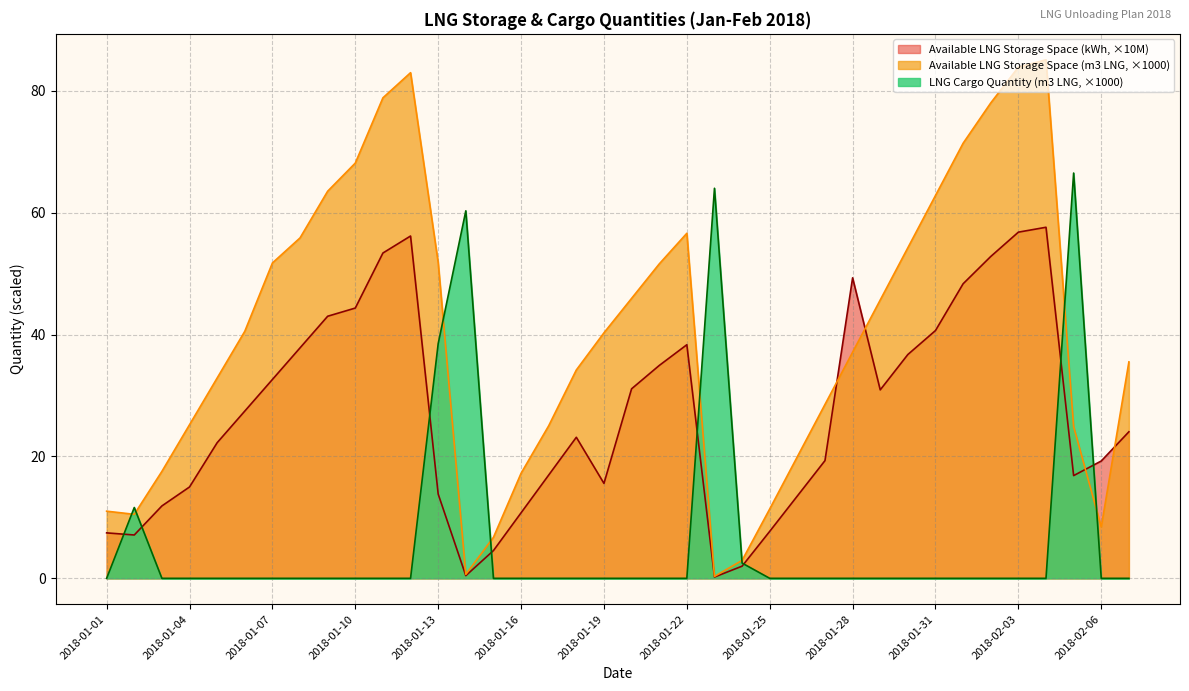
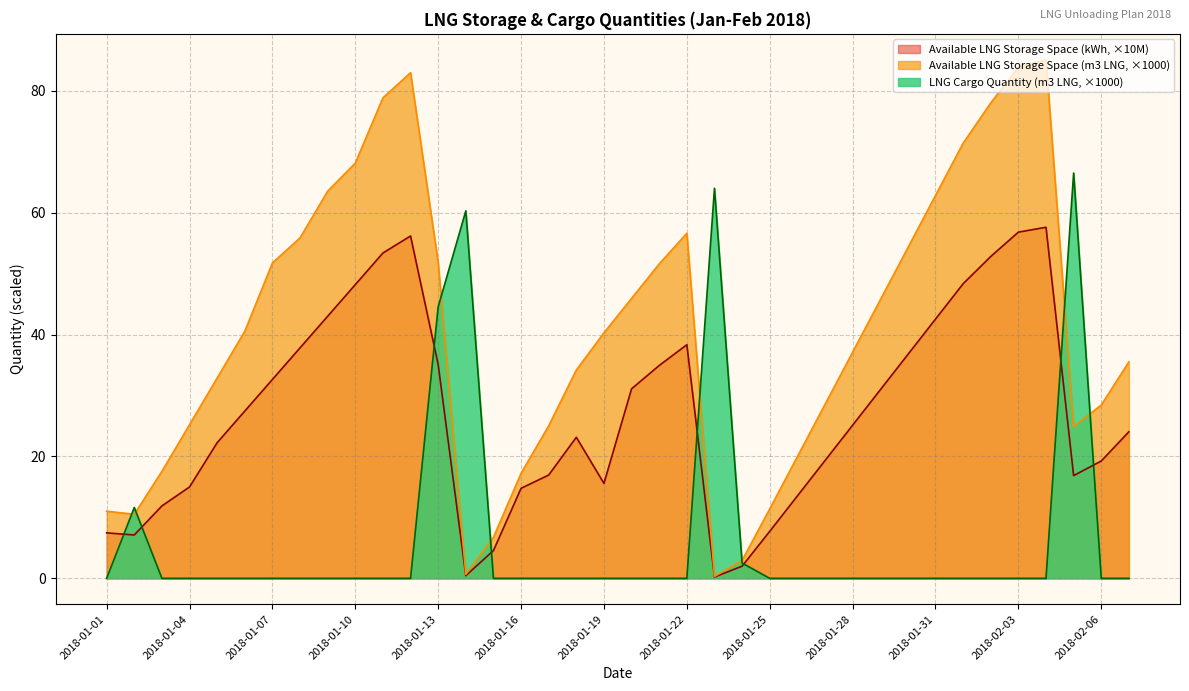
Available LNG Storage Space (kWh, ×10M), 2018-01-10: 44 -> 48
Available LNG Storage Space (kWh, ×10M), 2018-01-13: 14 -> 35
LNG Cargo Quantity (m3 LNG, ×1000), 2018-01-13: 39 -> 45
Available LNG Storage Space (kWh, ×10M), 2018-01-16: 11 -> 15
Available LNG Storage Space (kWh, ×10M), 2018-01-28: 49 -> 25
Available LNG Storage Space (kWh, ×10M), 2018-01-31: 41 -> 43
Available LNG Storage Space (m3 LNG, ×1000), 2018-02-06: 8 -> 28
